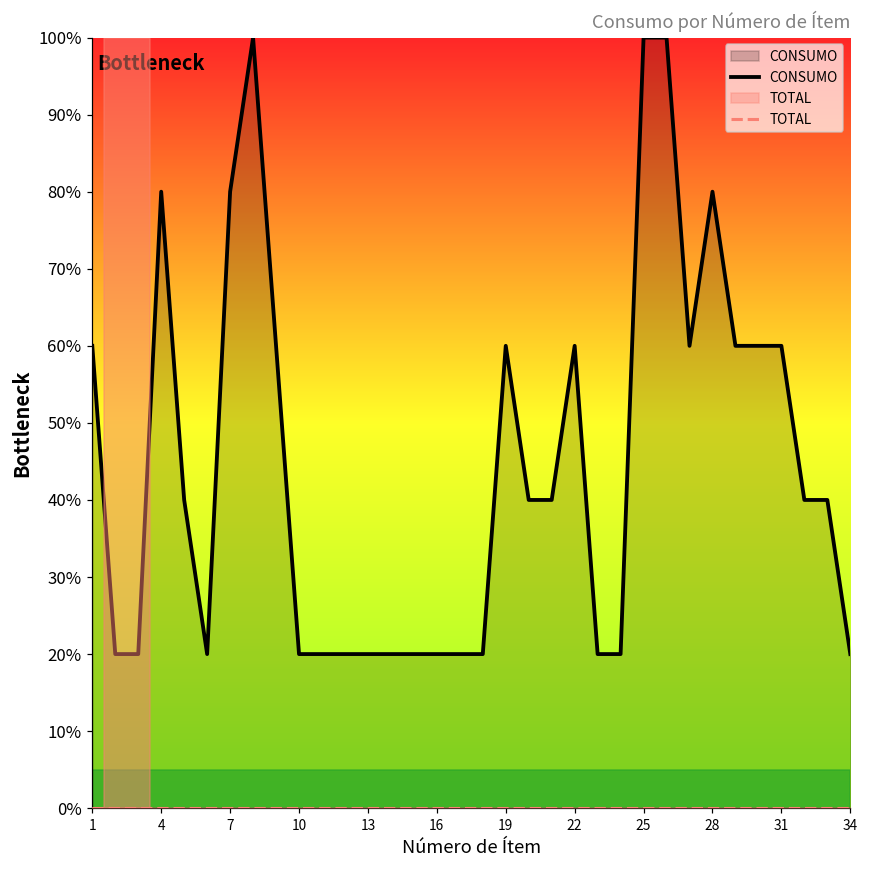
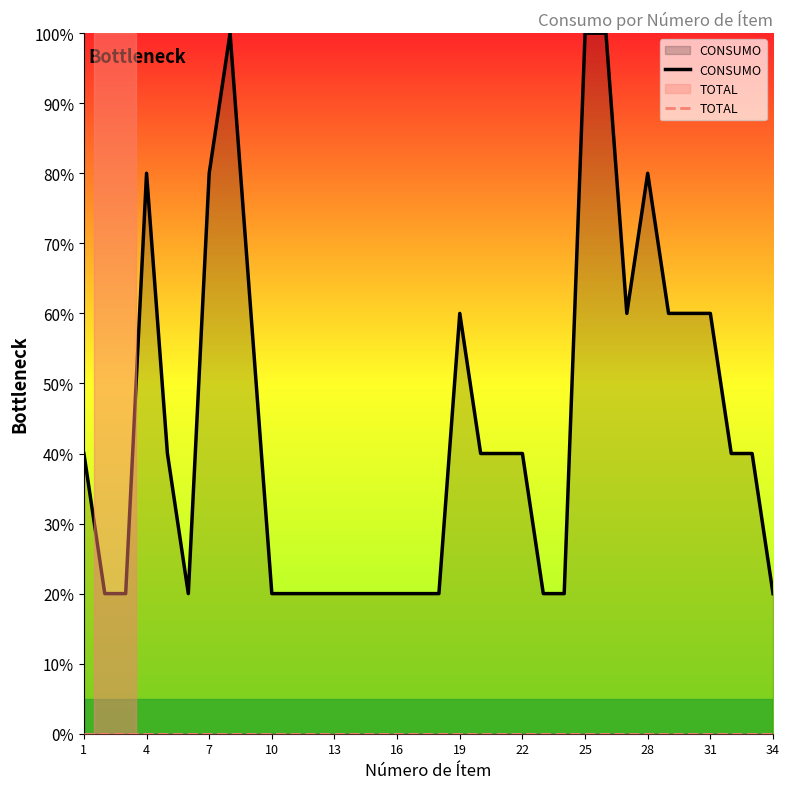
CONSUMO, 1: 60% -> 40%
CONSUMO, 22: 60% -> 40%
